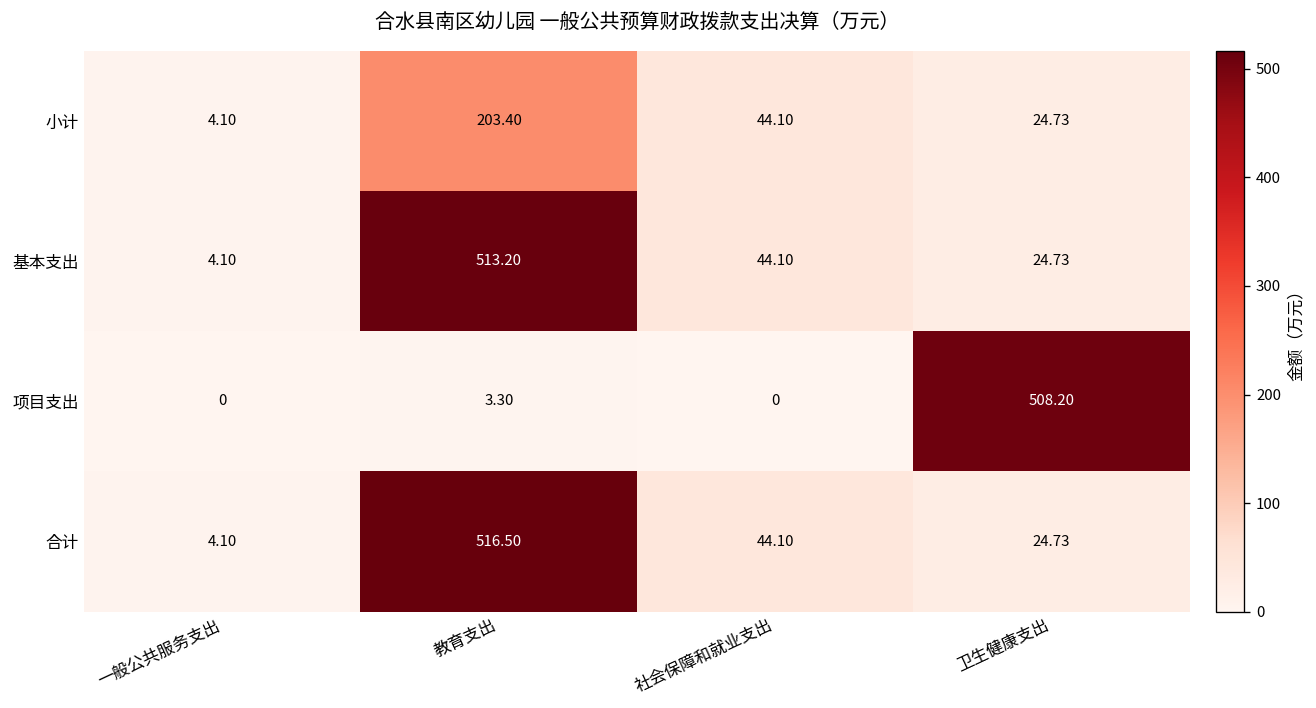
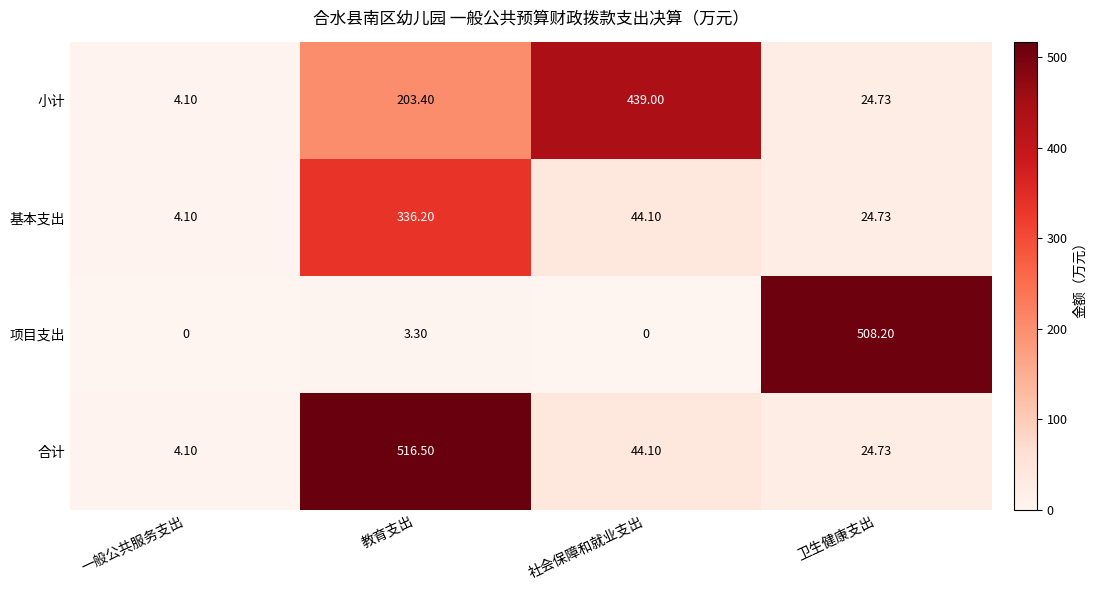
小计, 社会保障和就业支出: 44.10 -> 439.00
基本支出, 教育支出: 513.20 -> 336.20
